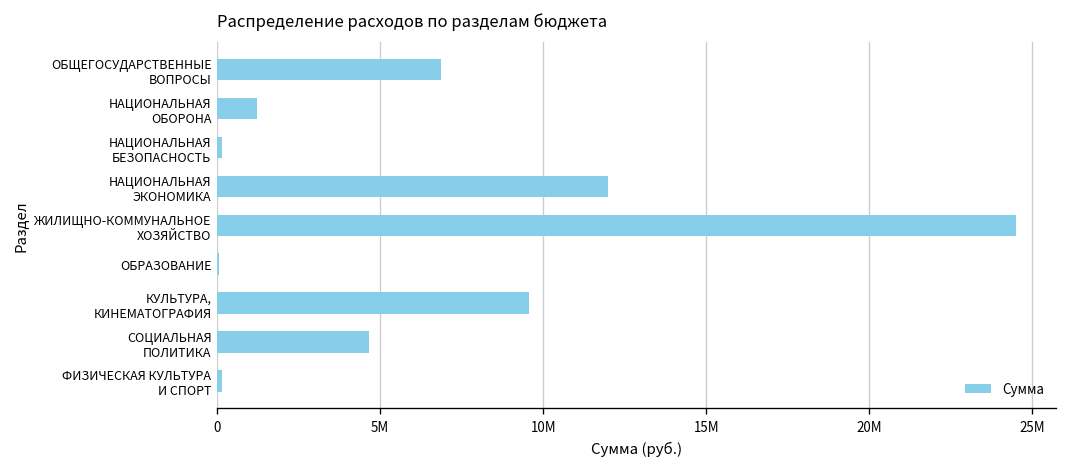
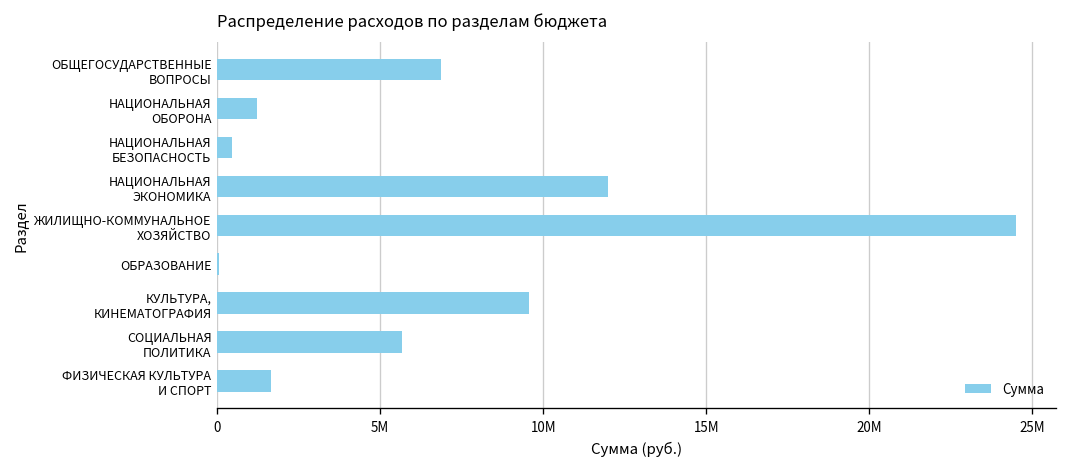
НАЦИОНАЛЬНАЯ БЕЗОПАСНОСТЬ: 0.1М -> 0.5М
СОЦИАЛЬНАЯ ПОЛИТИКА: 4.7М -> 5.7М
ФИЗИЧЕСКАЯ КУЛЬТУРА И СПОРТ: 0.1М -> 1.7М
